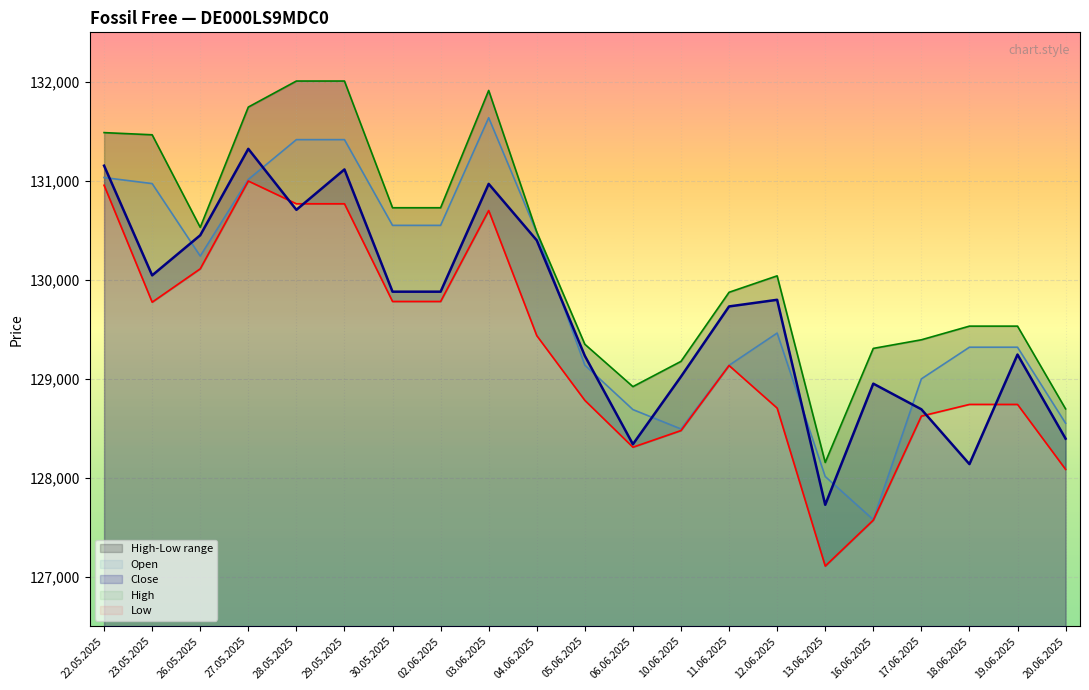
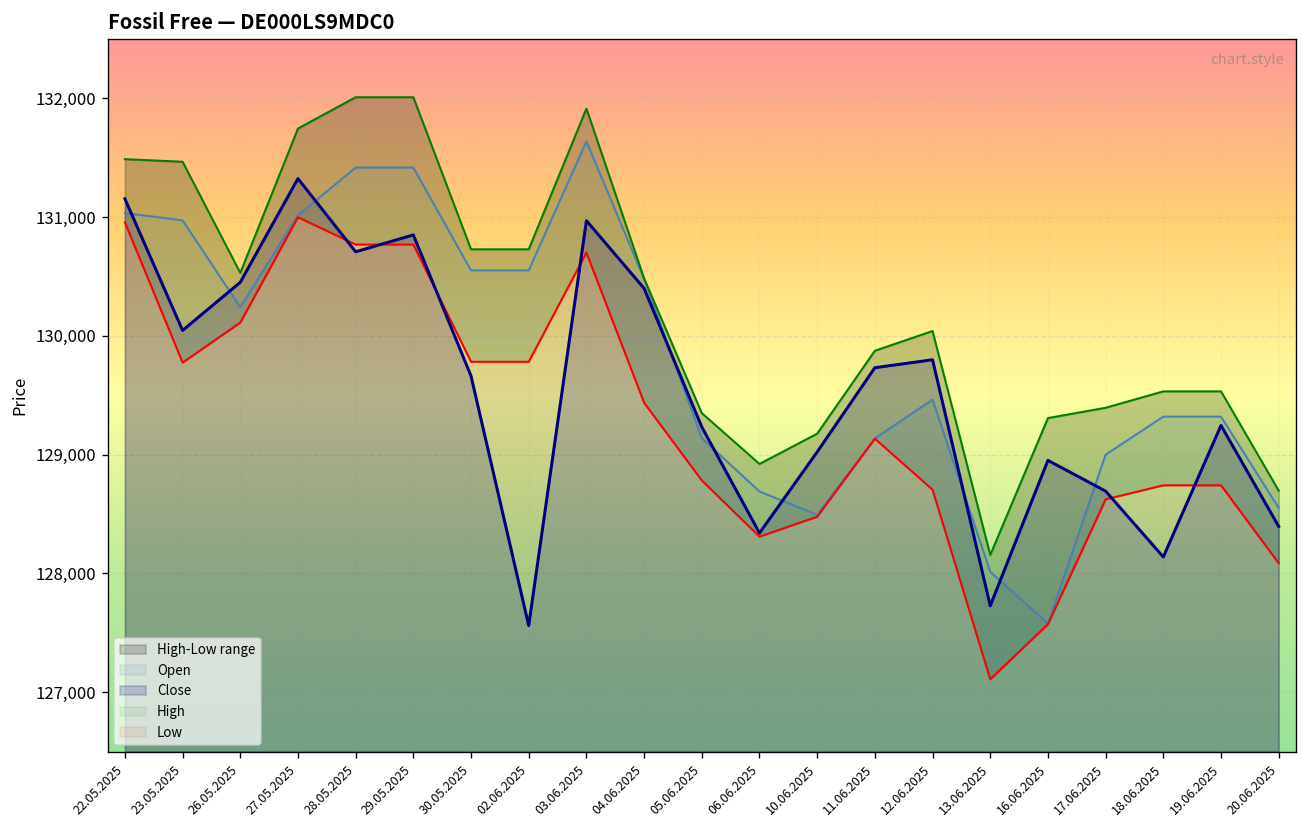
Close, 29.05.2025: 131,100 -> 130,800
Close, 30.05.2025: 129,900 -> 129,700
Close, 02.06.2025: 129,900 -> 127,600
